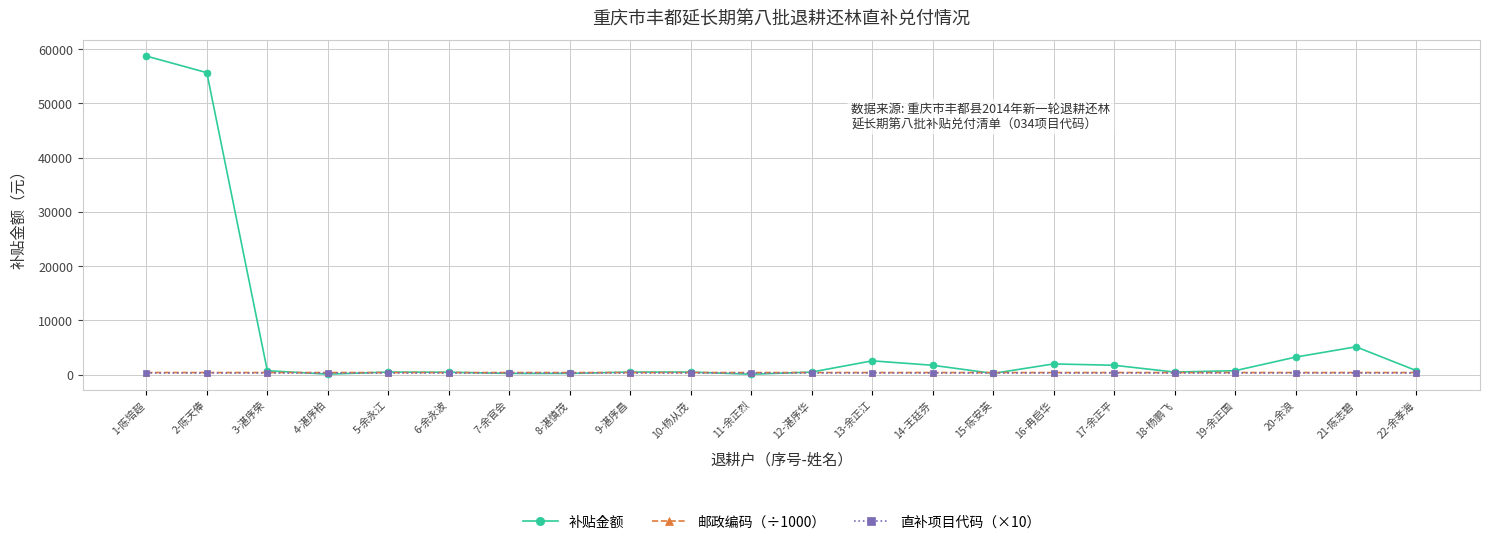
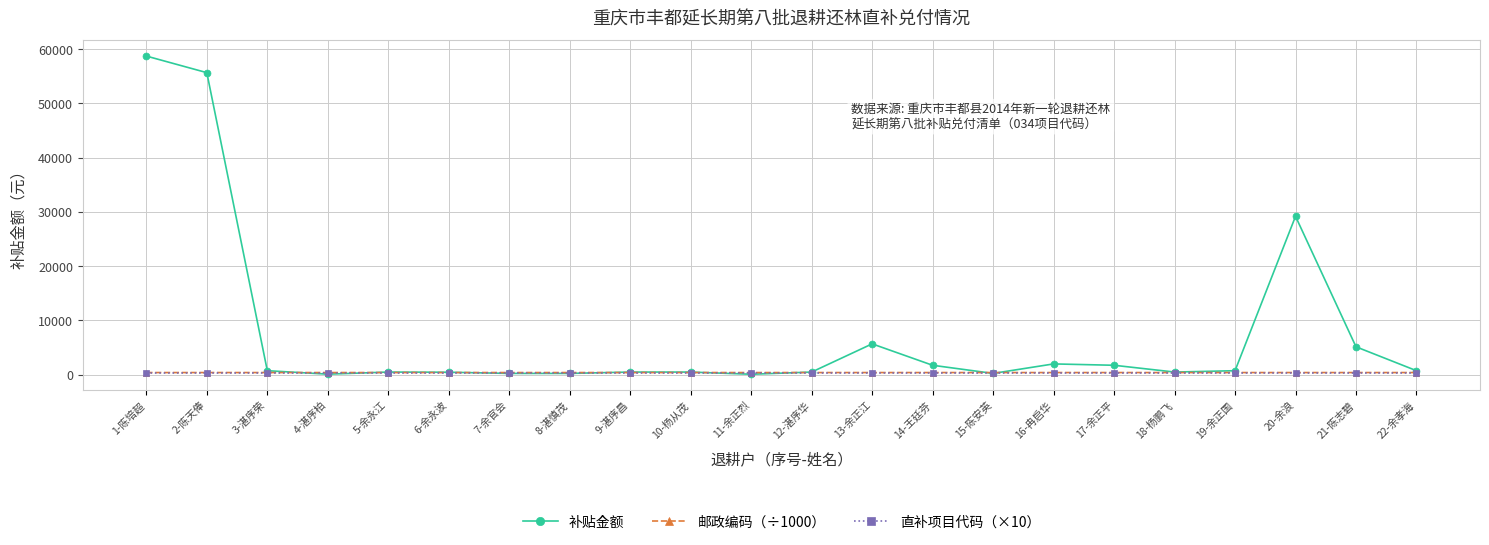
补贴金额, 13-余正江: 3000 -> 6000
补贴金额, 20-余浪: 3000 -> 29000
